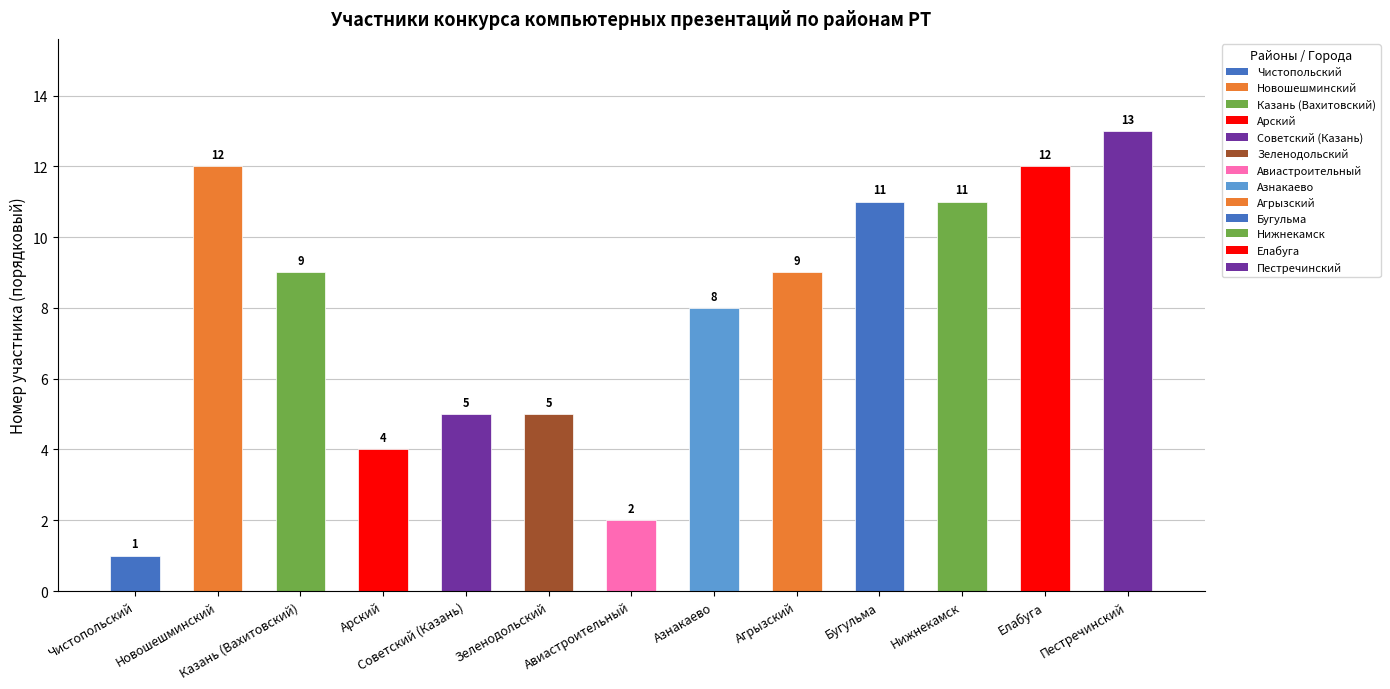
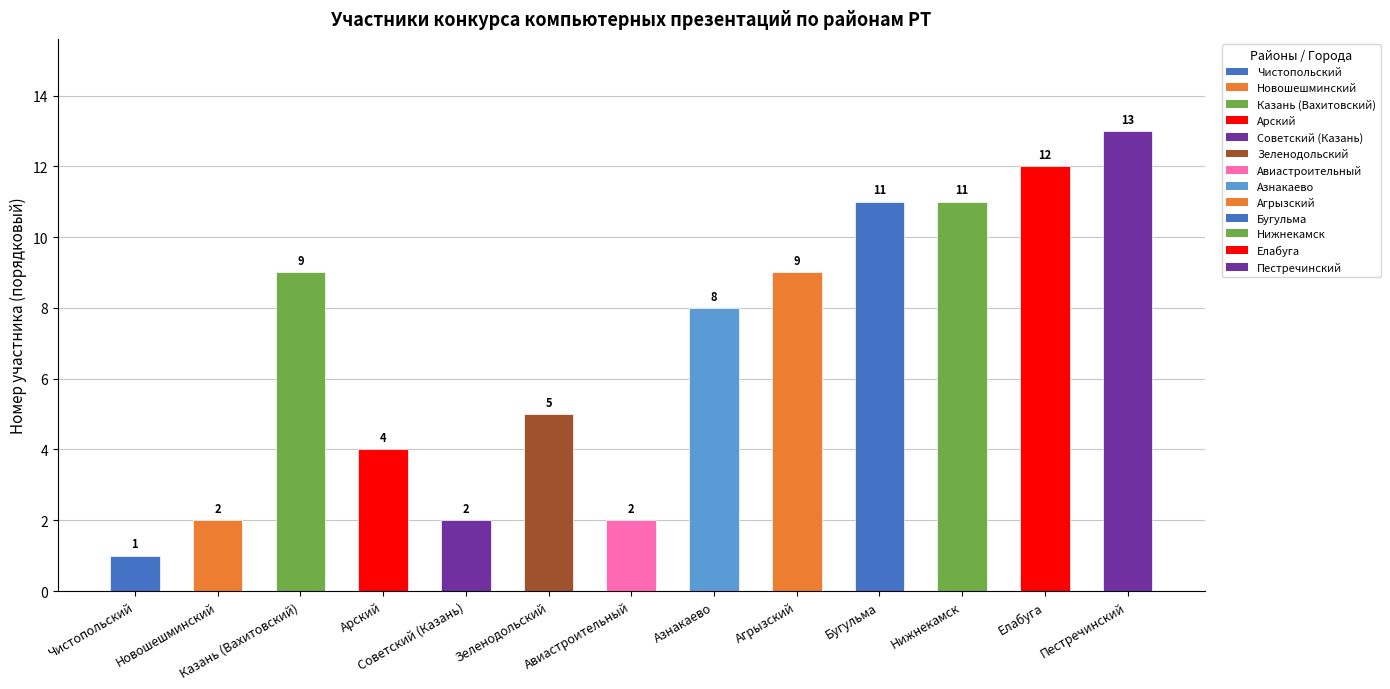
Новошешминский: 12 -> 2
Советский (Казань): 5 -> 2
